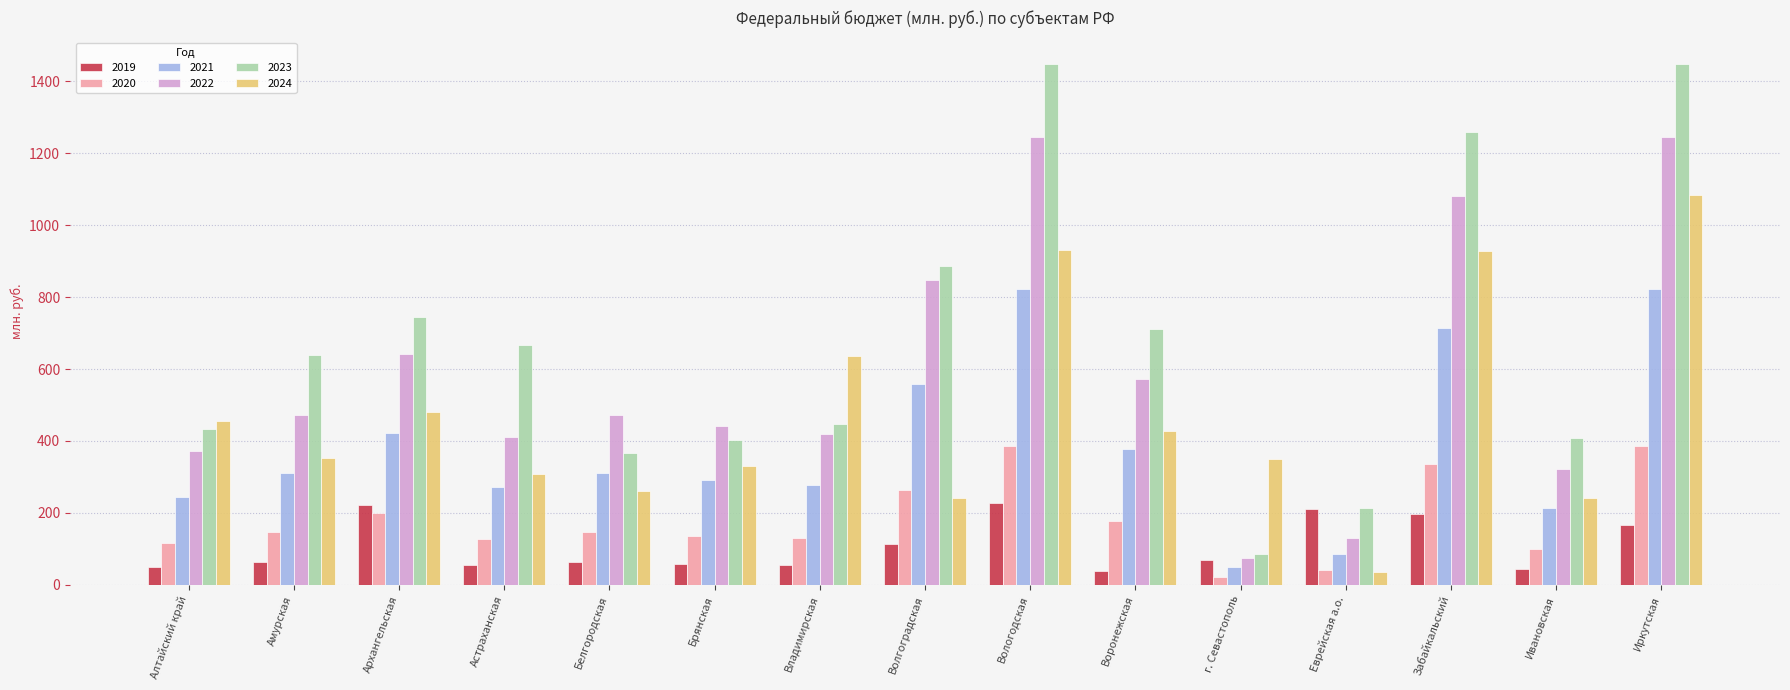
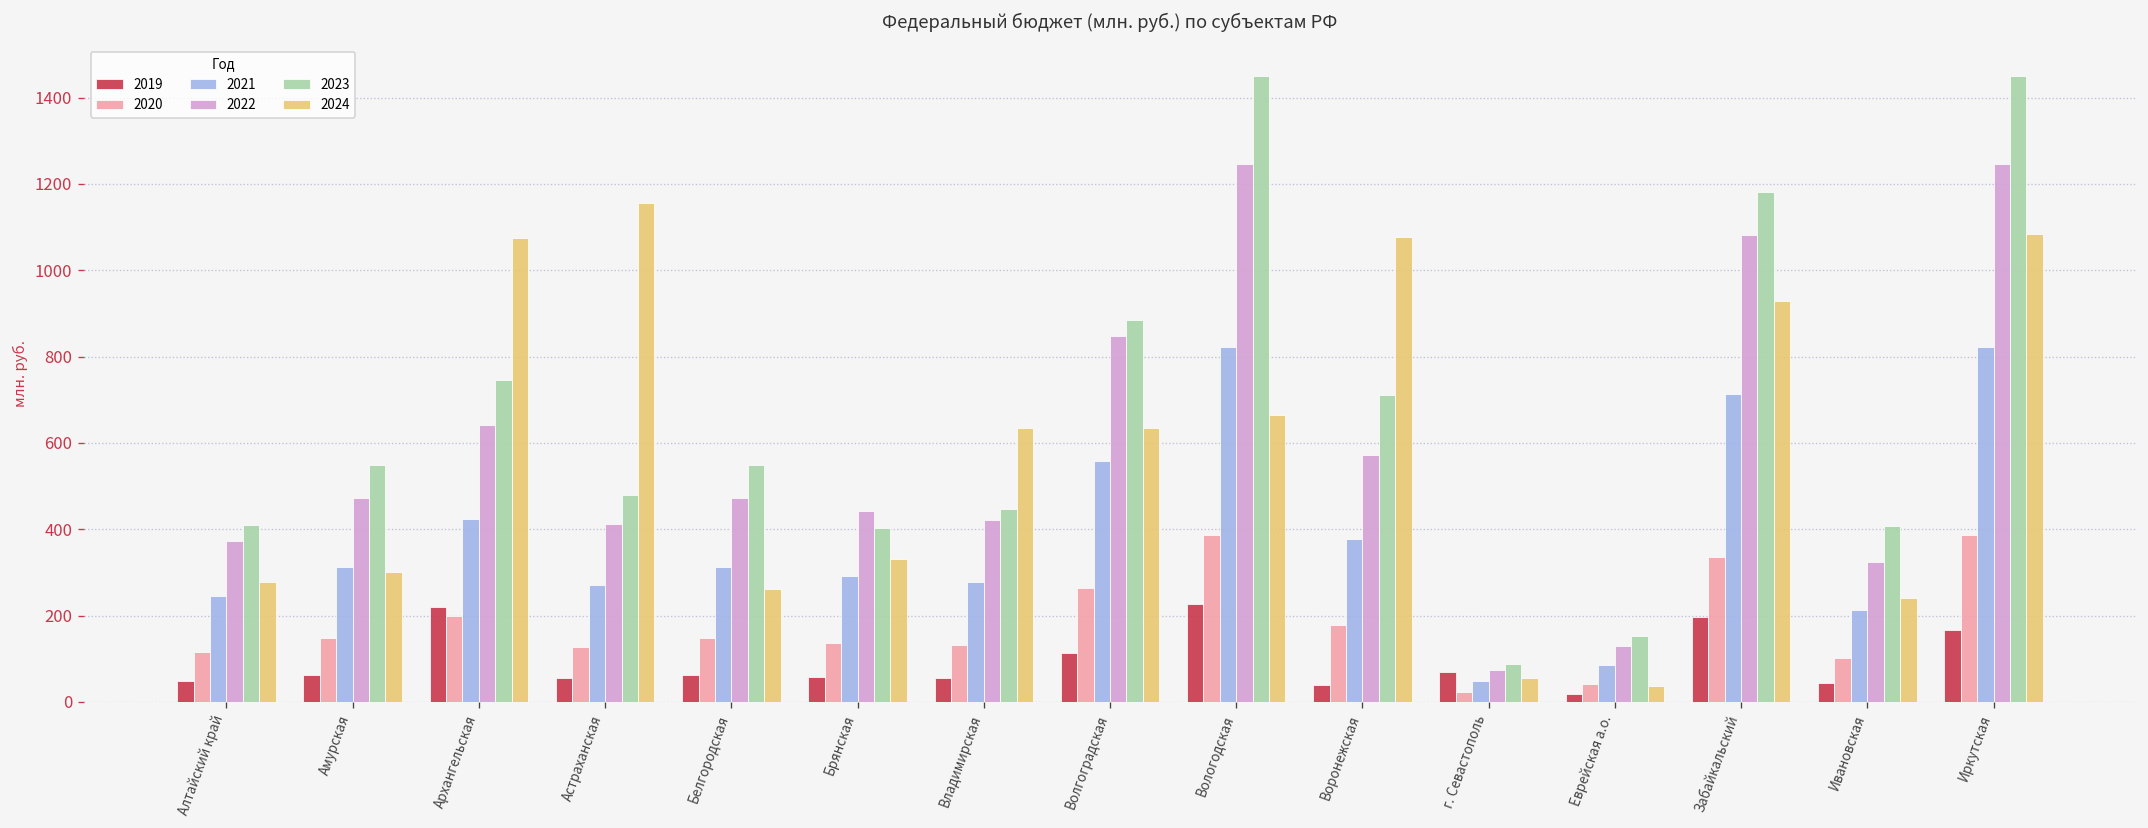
2023, Алтайский край: 430 -> 410
2024, Алтайский край: 460 -> 280
2023, Амурская: 640 -> 550
2024, Амурская: 350 -> 300
2024, Архангельская: 480 -> 1070
2023, Астраханская: 670 -> 480
2024, Астраханская: 310 -> 1160
2023, Белгородская: 370 -> 550
2024, Волгоградская: 240 -> 630
2024, Вологодская: 930 -> 670
2024, Воронежская: 430 -> 1080
2024, г. Севастополь: 350 -> 60
2019, Еврейская а.о.: 210 -> 20
2023, Еврейская а.о.: 210 -> 150
2023, Забайкальский: 1260 -> 1180
